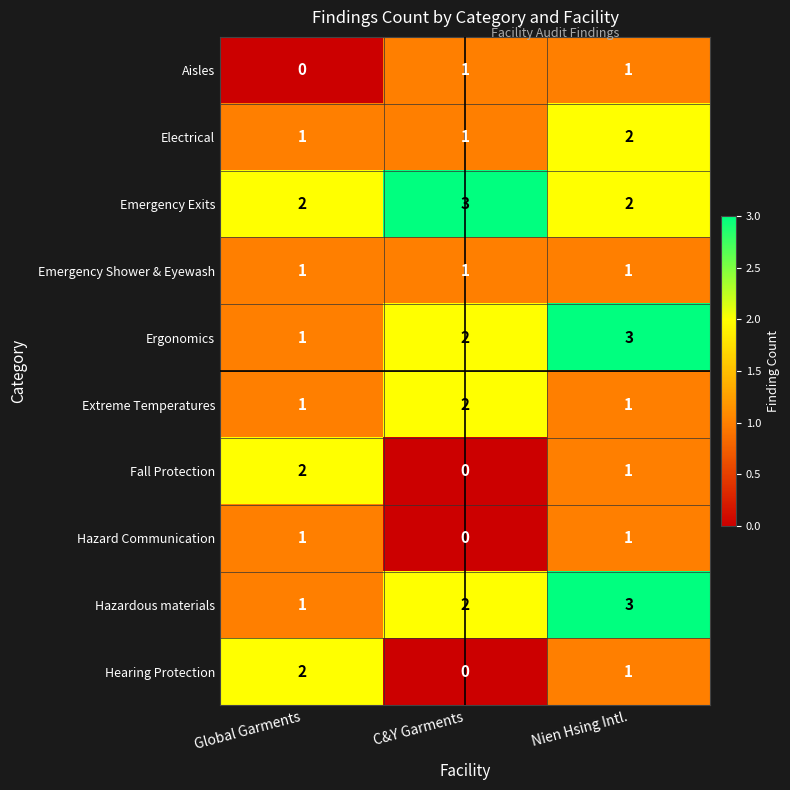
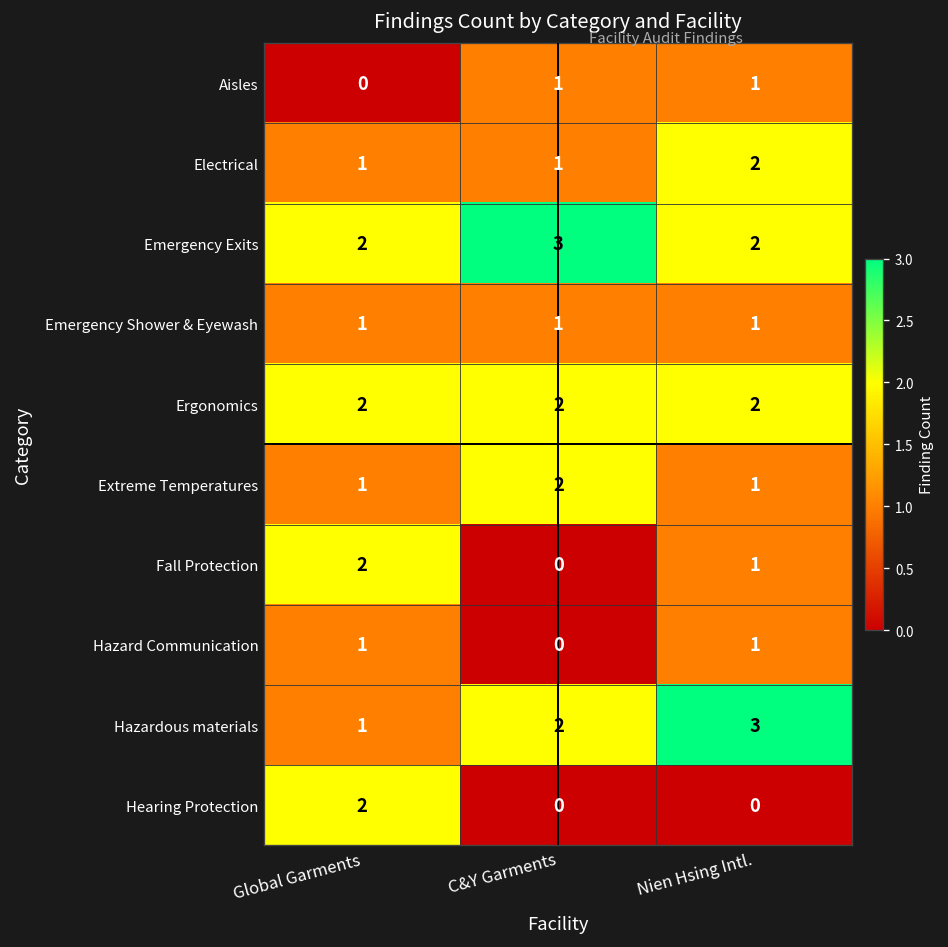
Ergonomics, Global Garments: 1 -> 2
Ergonomics, Nien Hsing Intl.: 3 -> 2
Hearing Protection, Nien Hsing Intl.: 1 -> 0
